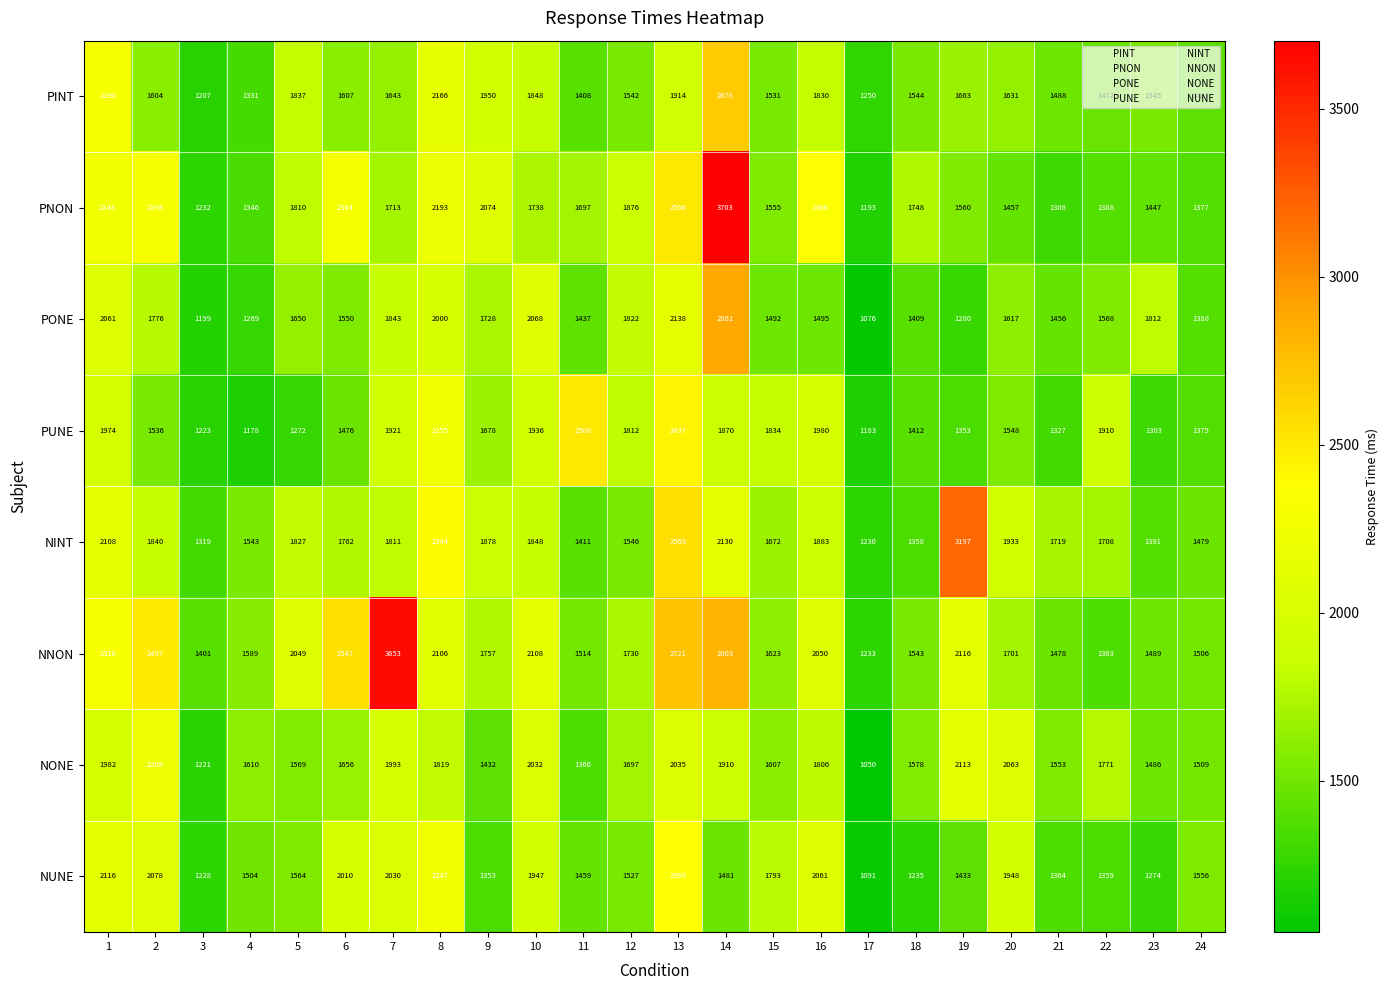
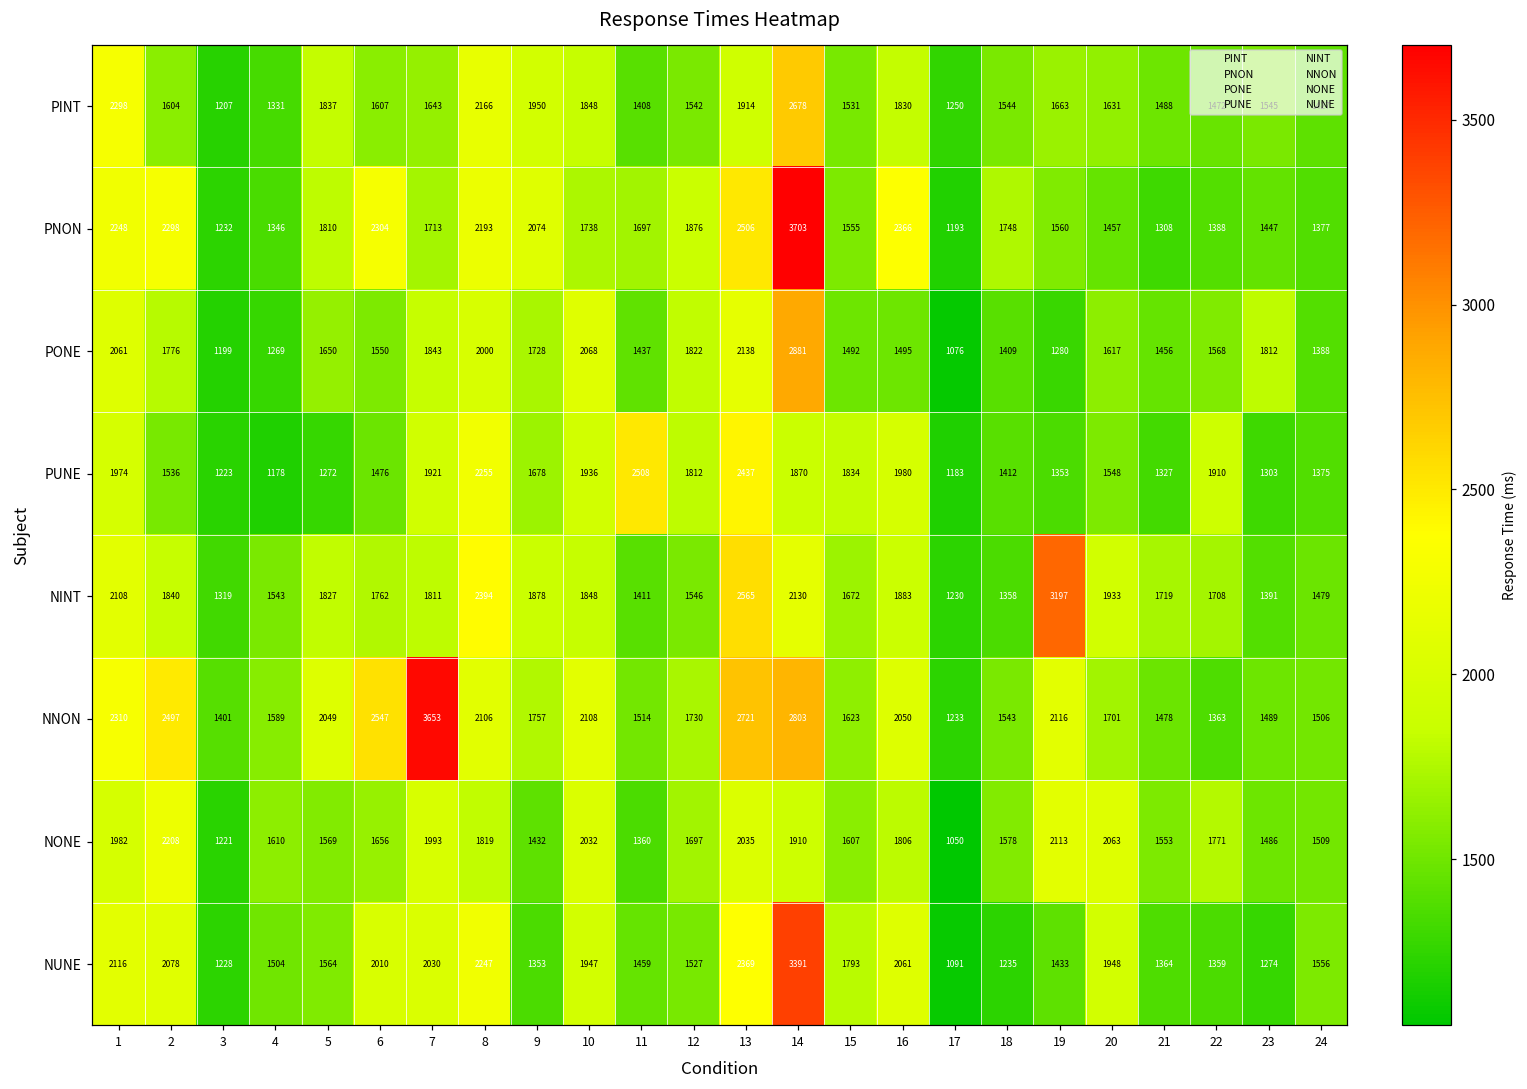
NUNE, 14: 1481 -> 3391
